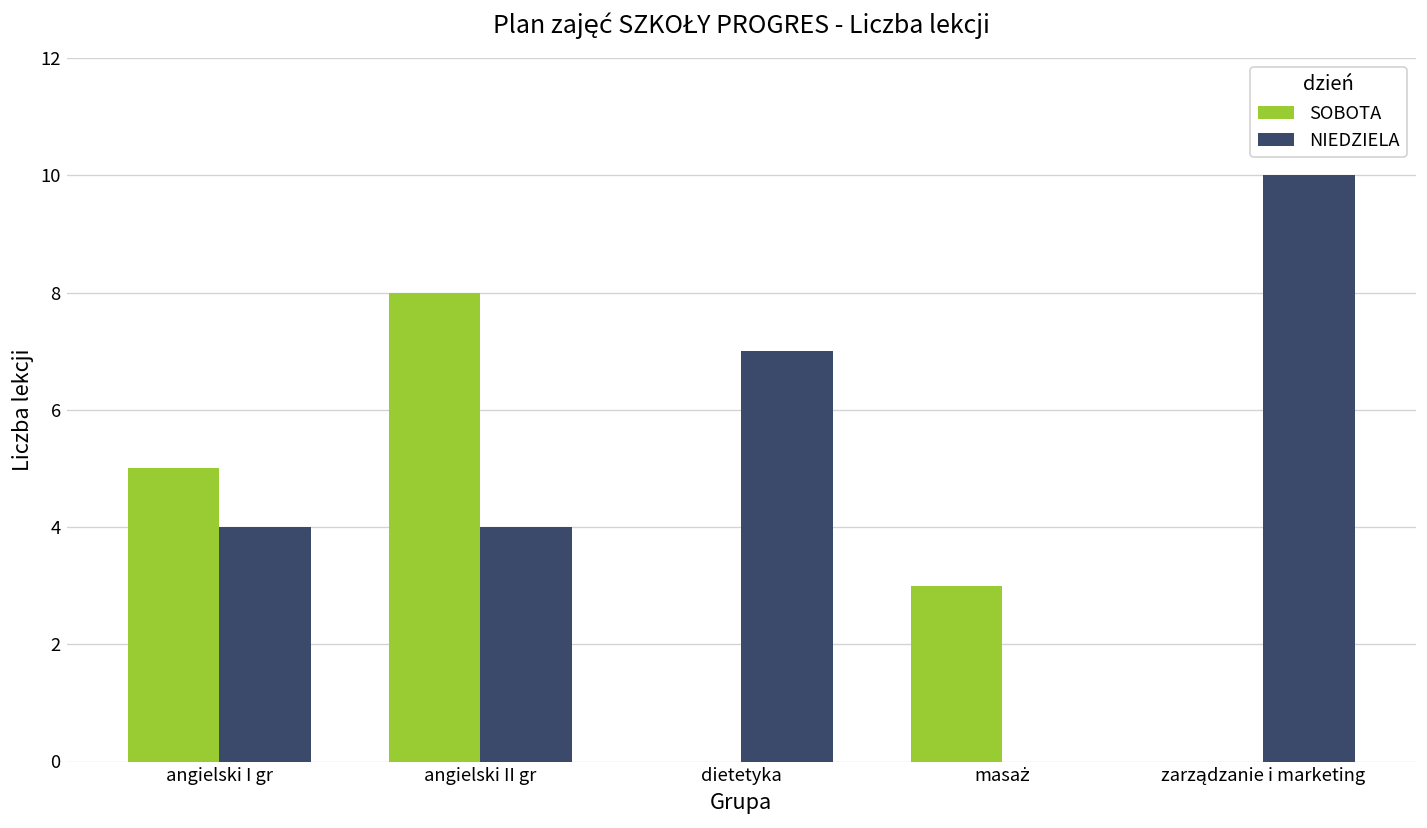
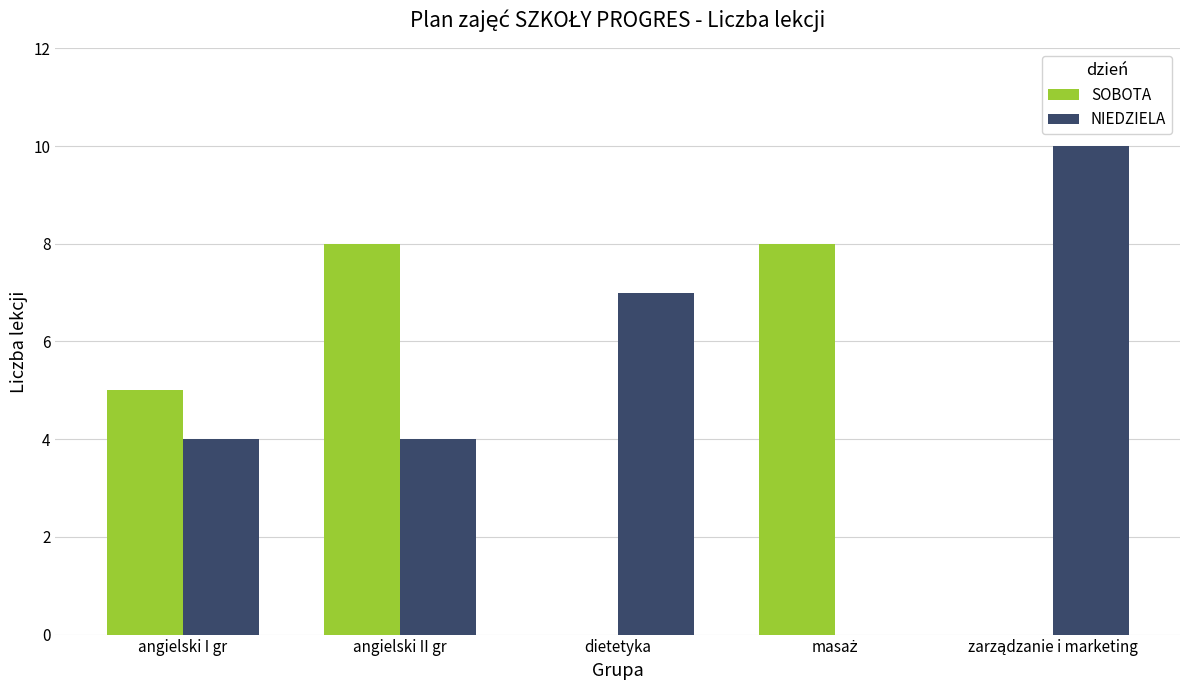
SOBOTA, masaż: 3 -> 8
